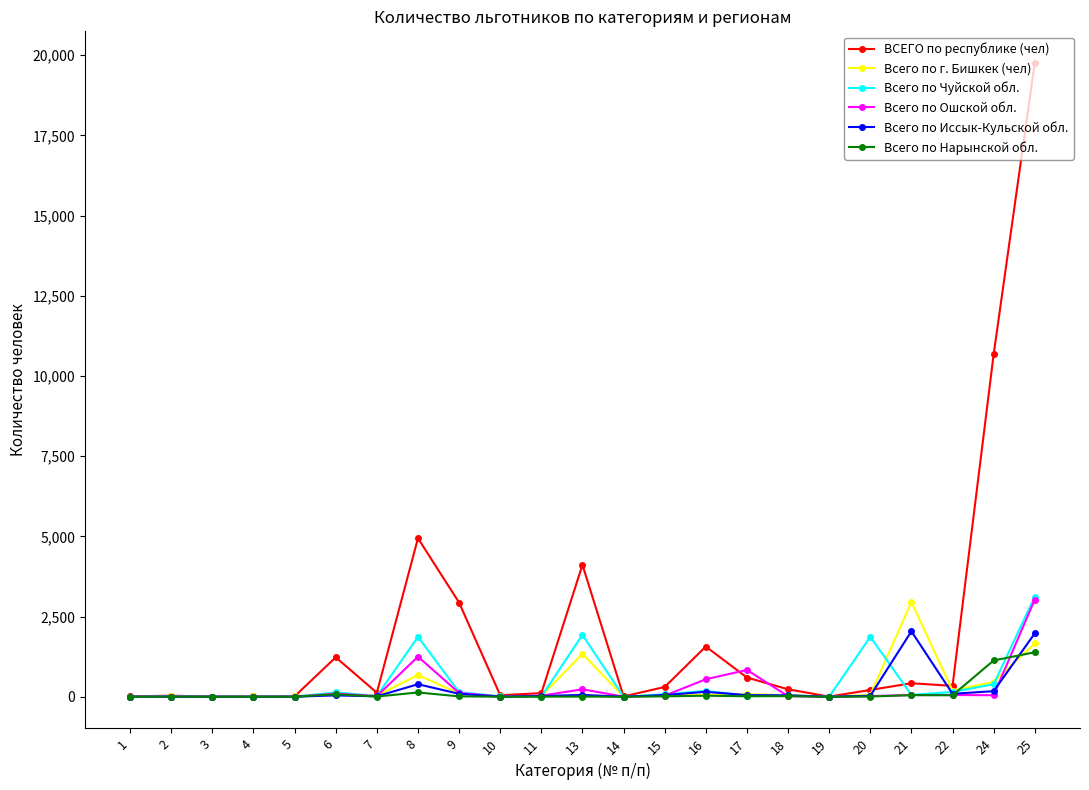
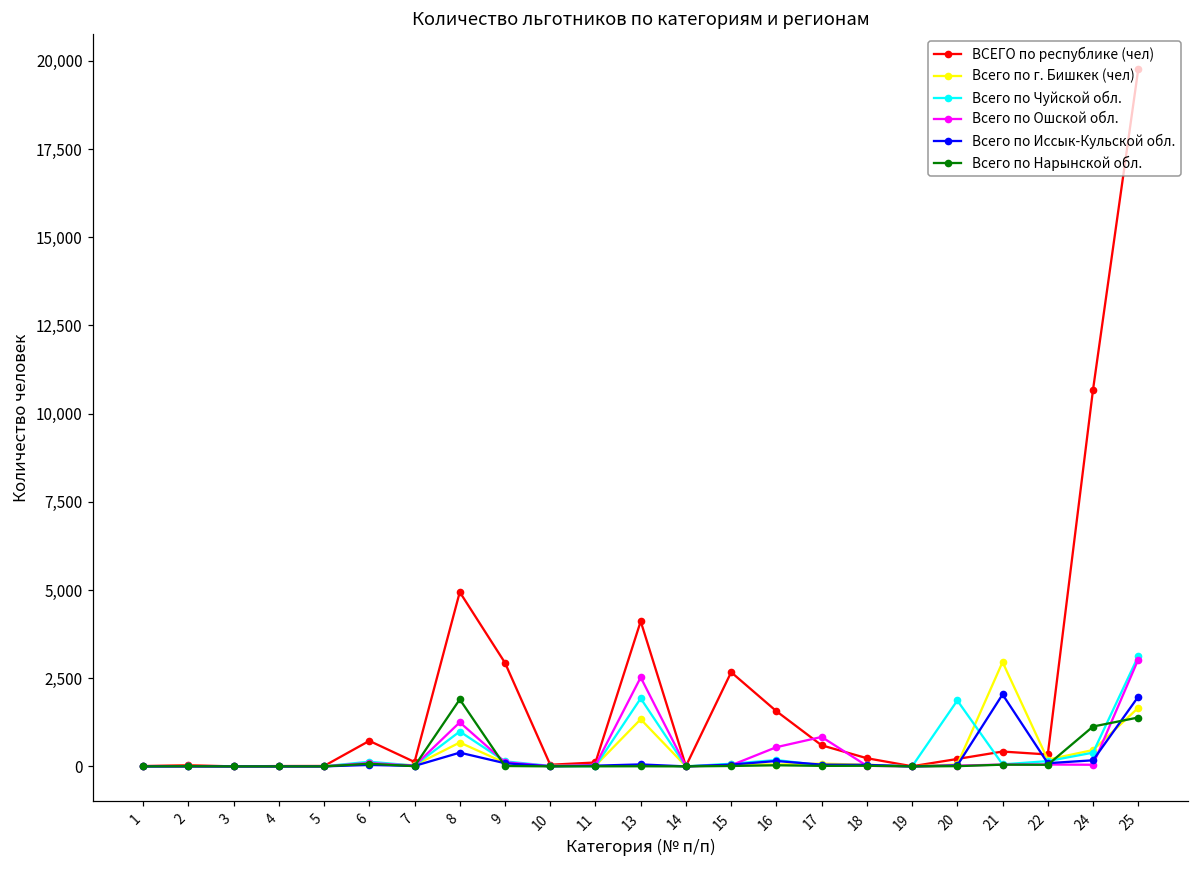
ВСЕГО по республике (чел), 6: 1,200 -> 700
Всего по Чуйской обл., 8: 1,900 -> 1,000
Всего по Нарынской обл., 8: 100 -> 1,900
Всего по Ошской обл., 13: 200 -> 2,500
ВСЕГО по республике (чел), 15: 300 -> 2,700
